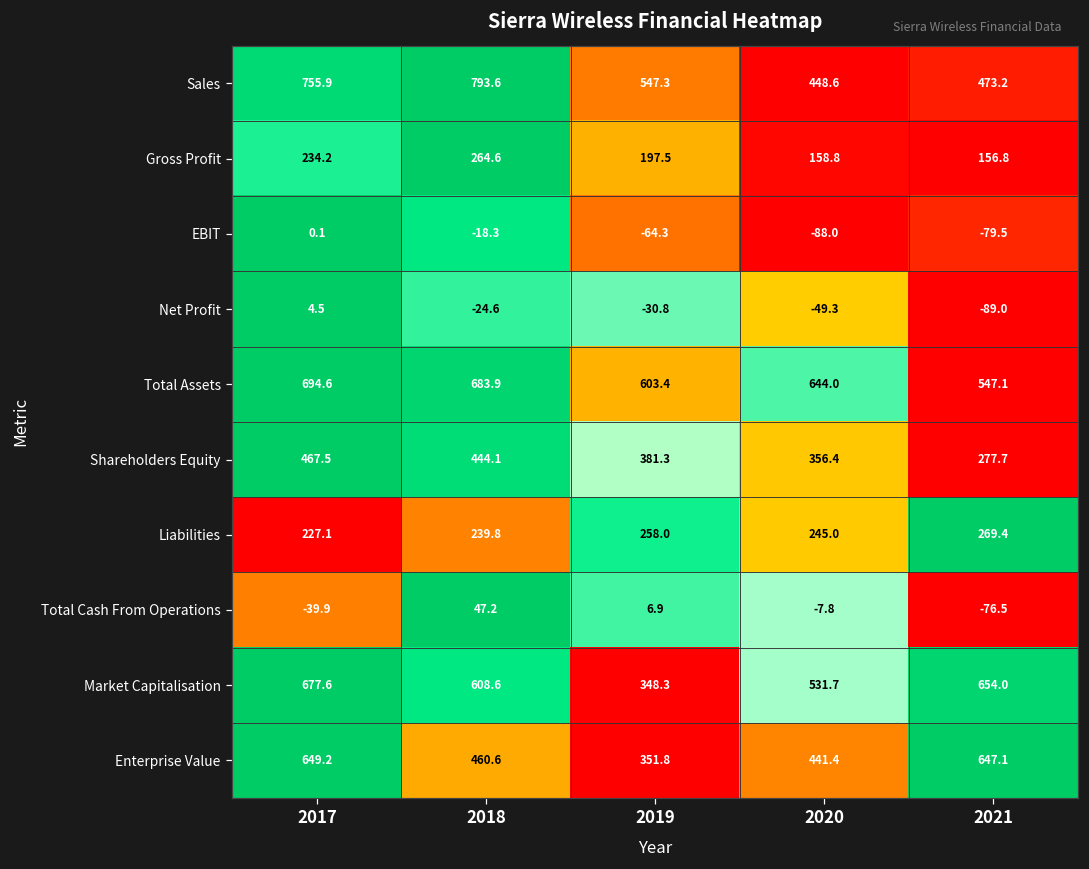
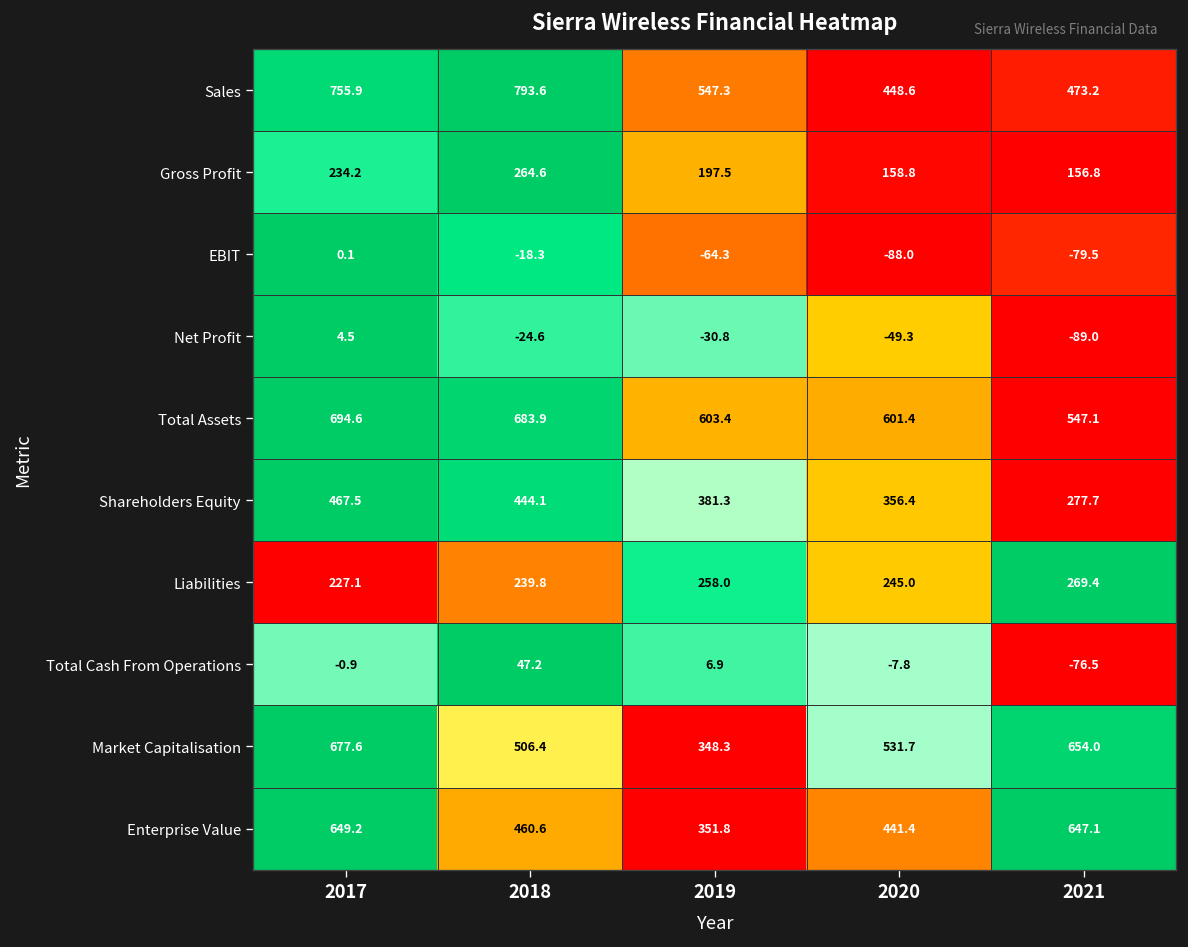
Total Assets, 2020: 644.0 -> 601.4
Total Cash From Operations, 2017: -39.9 -> -0.9
Market Capitalisation, 2018: 608.6 -> 506.4
